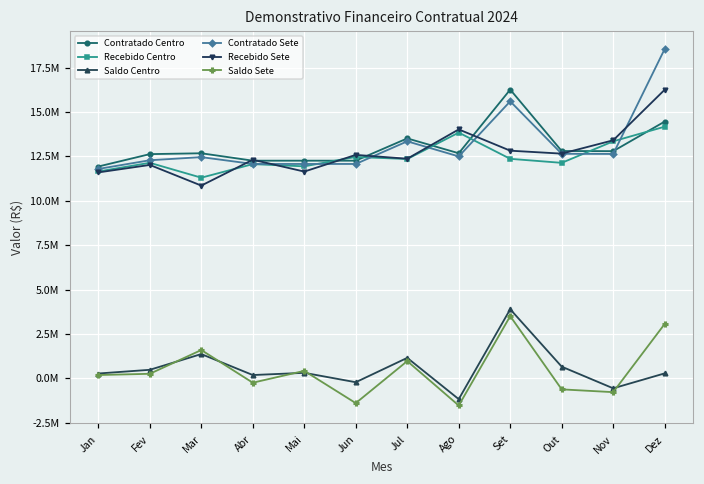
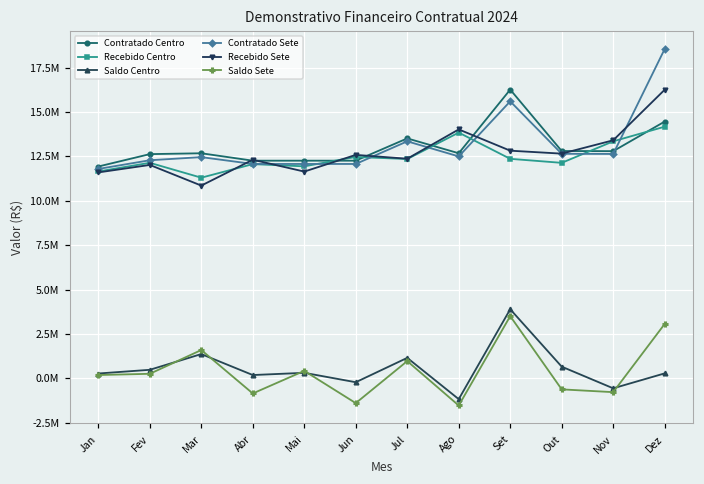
Saldo Sete, Abr: -200000 -> -800000
